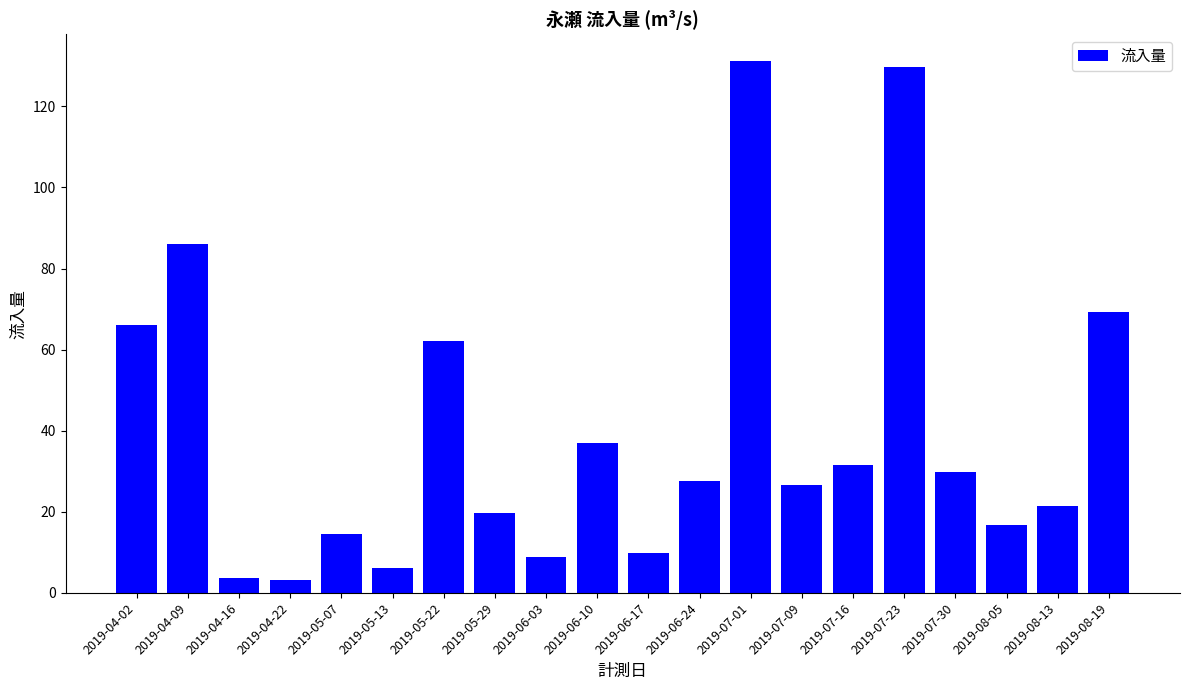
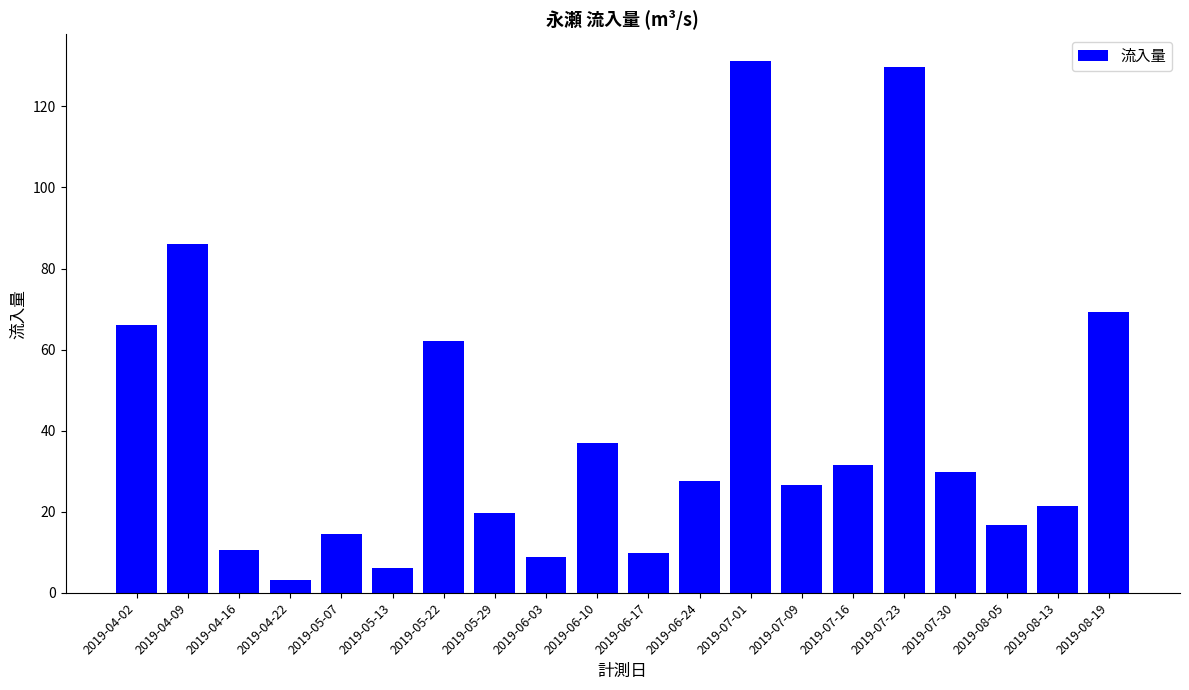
2019-04-16: 4 -> 11
